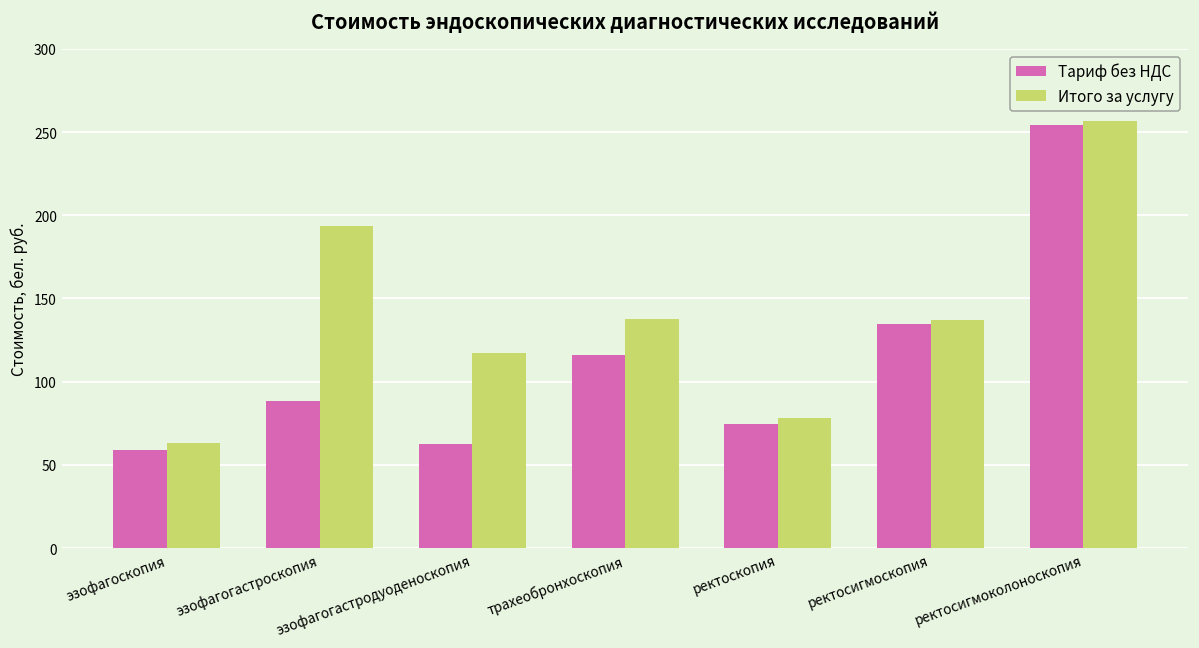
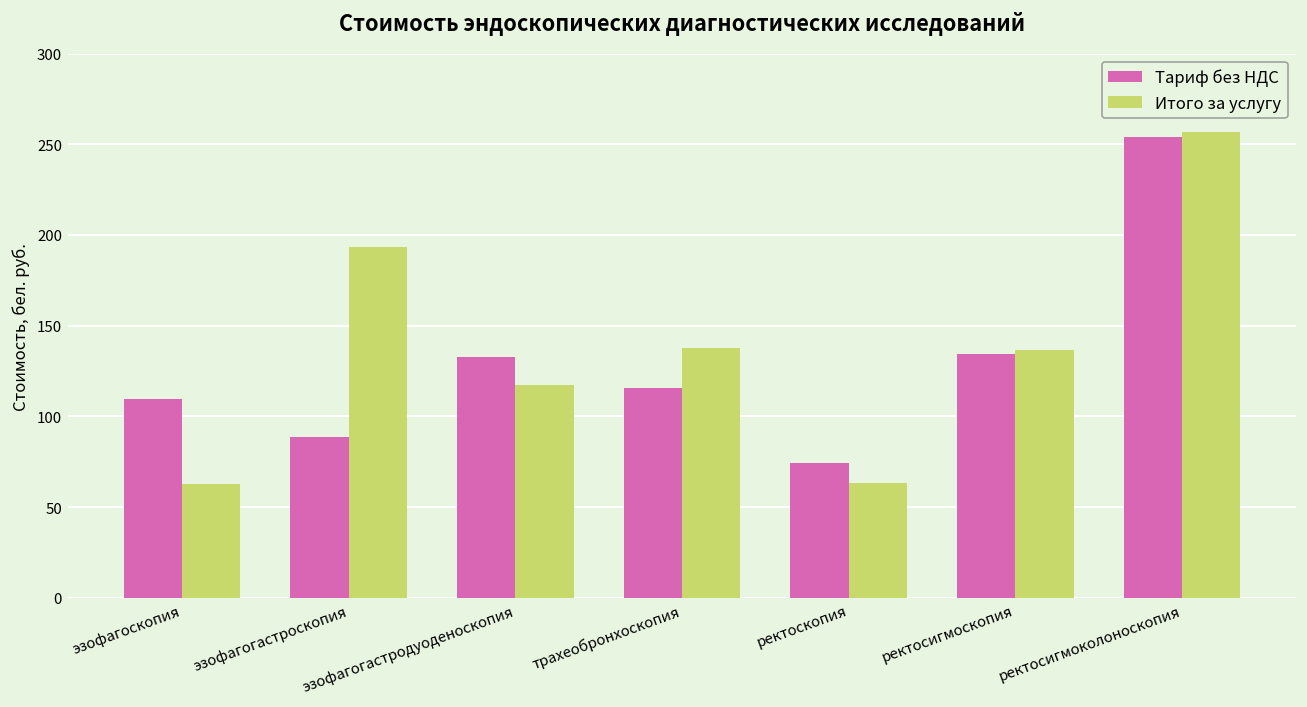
Тариф без НДС, эзофагоскопия: 59 -> 110
Тариф без НДС, эзофагогастродуоденоскопия: 62 -> 133
Итого за услугу, ректоскопия: 78 -> 63
